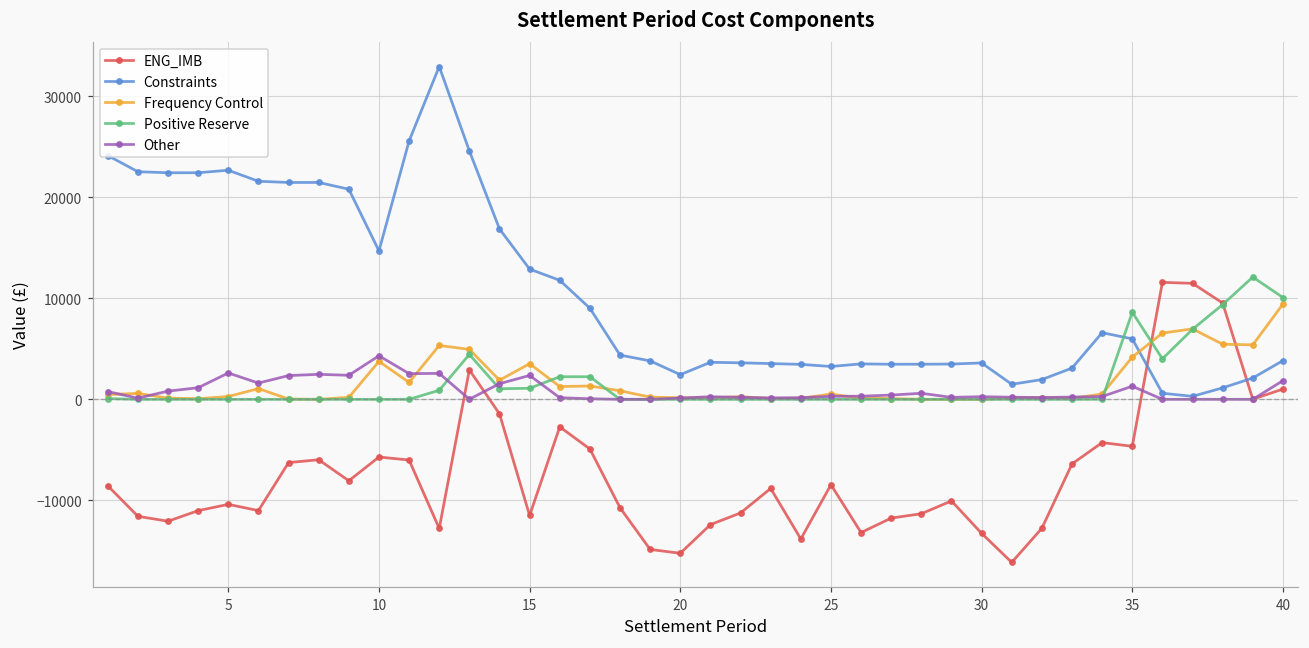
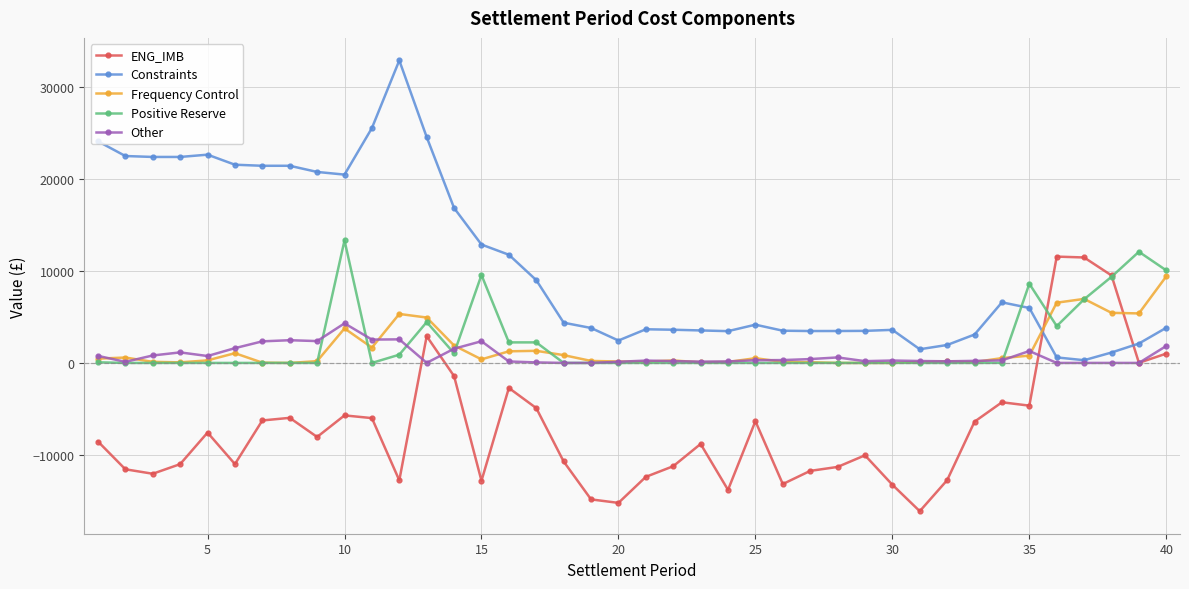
ENG_IMB, 5: -10000 -> -8000
Other, 5: 3000 -> 1000
Constraints, 10: 15000 -> 21000
Positive Reserve, 10: 0 -> 13000
ENG_IMB, 15: -11000 -> -13000
Frequency Control, 15: 4000 -> 0
Positive Reserve, 15: 1000 -> 10000
ENG_IMB, 25: -8000 -> -6000
Constraints, 25: 3000 -> 4000
Frequency Control, 35: 4000 -> 1000
